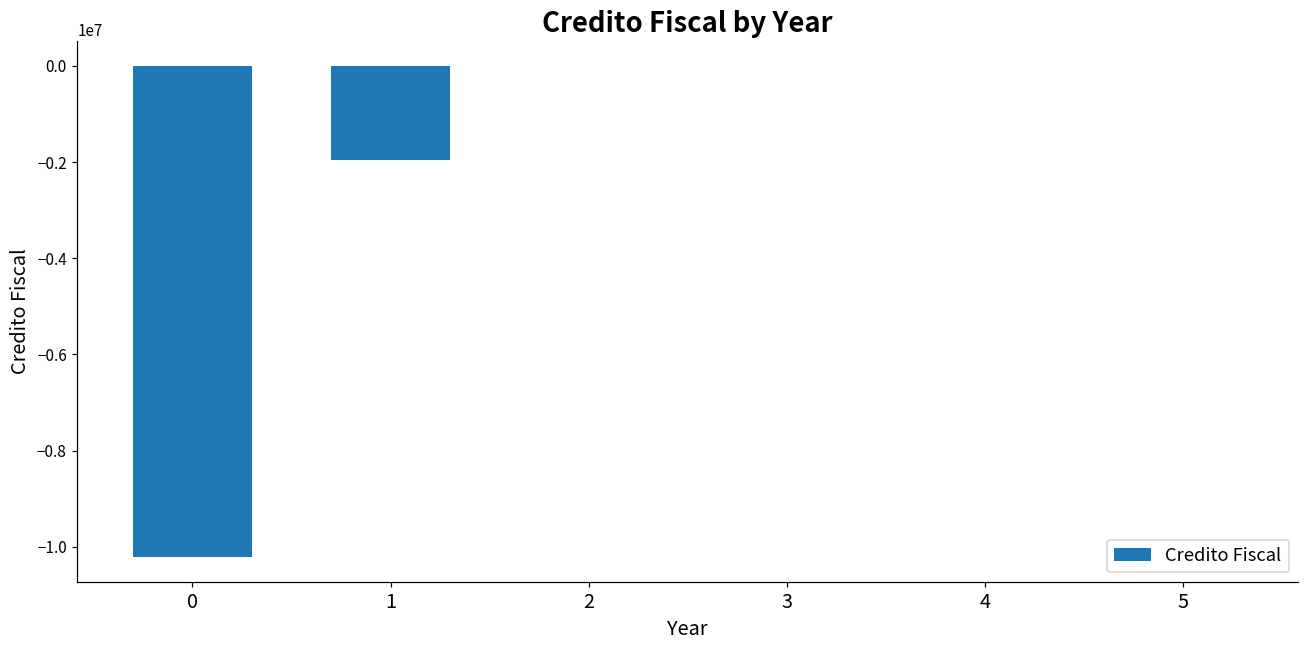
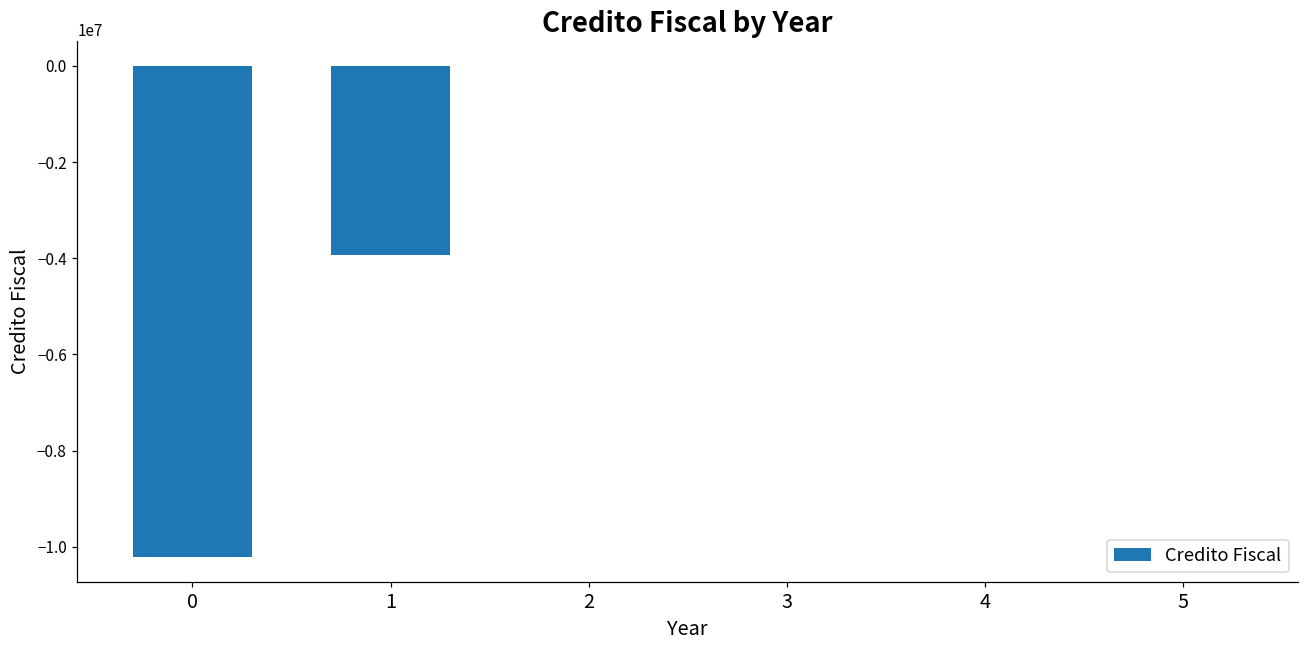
1: -2000000 -> -3900000
